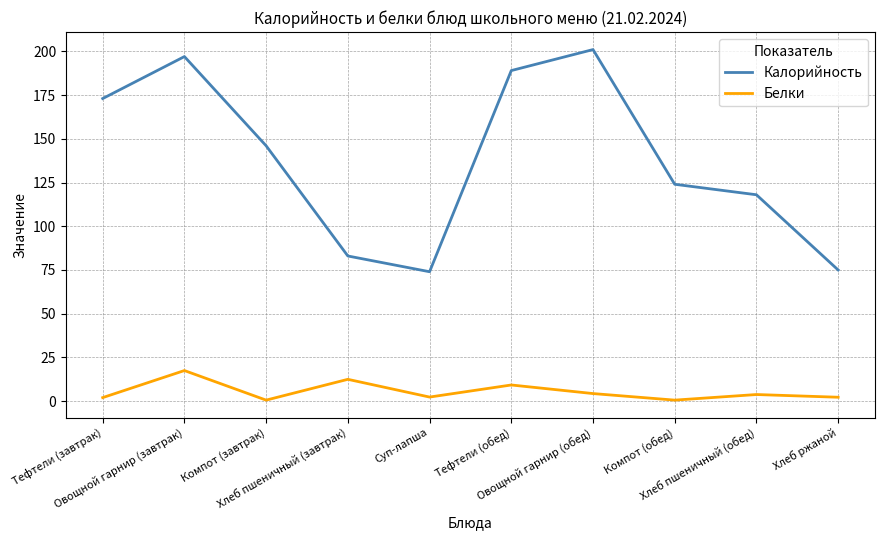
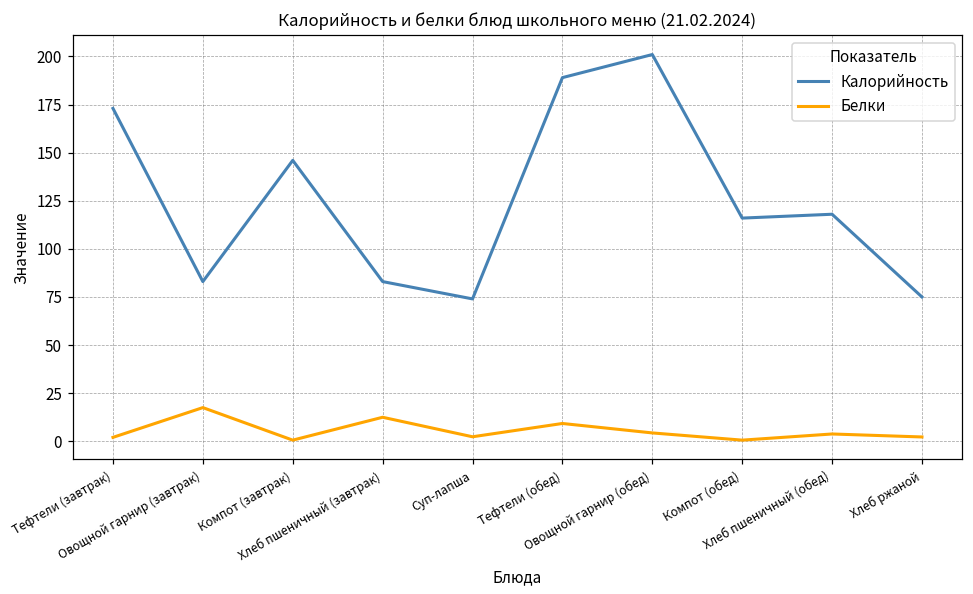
Калорийность, Овощной гарнир (завтрак): 197 -> 83
Калорийность, Компот (обед): 124 -> 116
